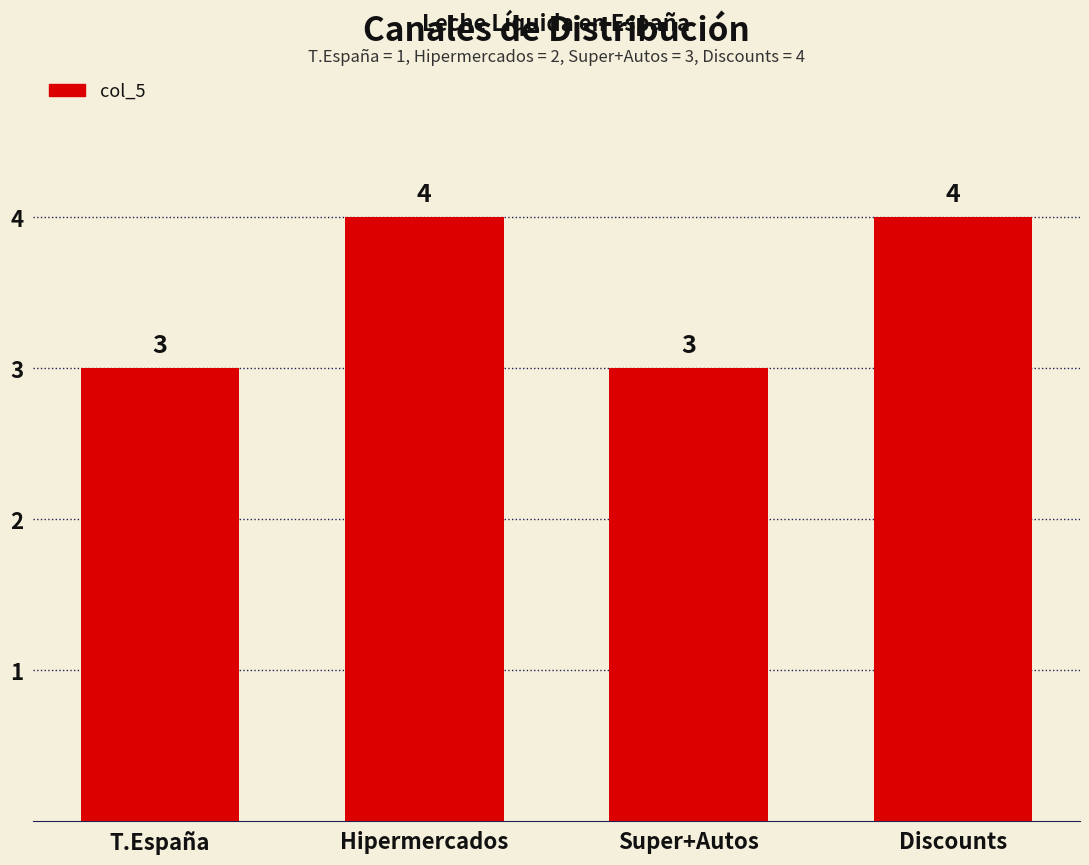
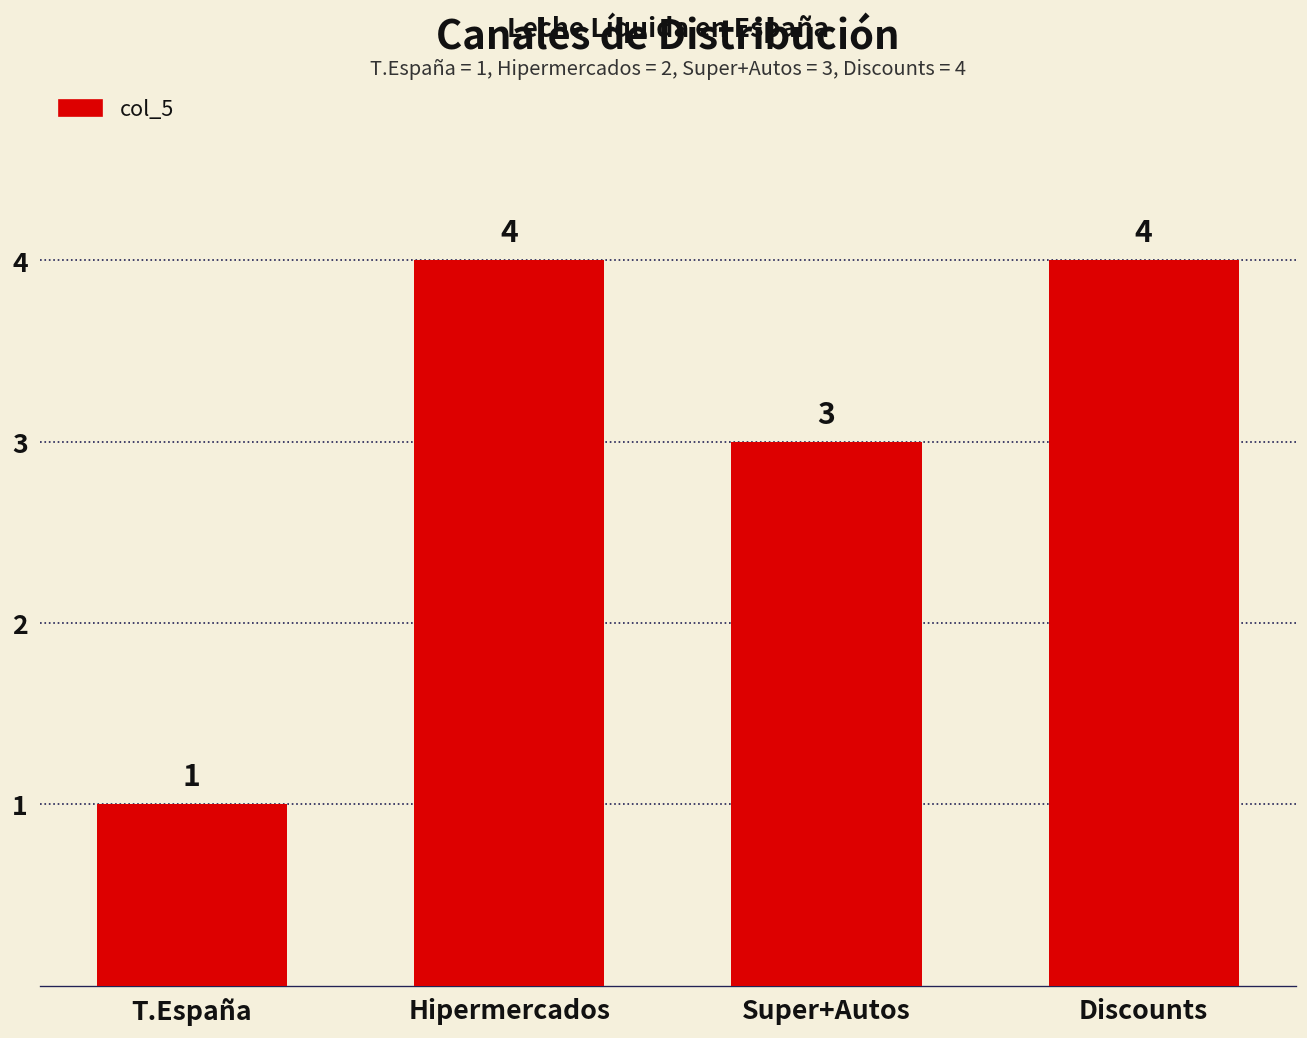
T.España: 3 -> 1
